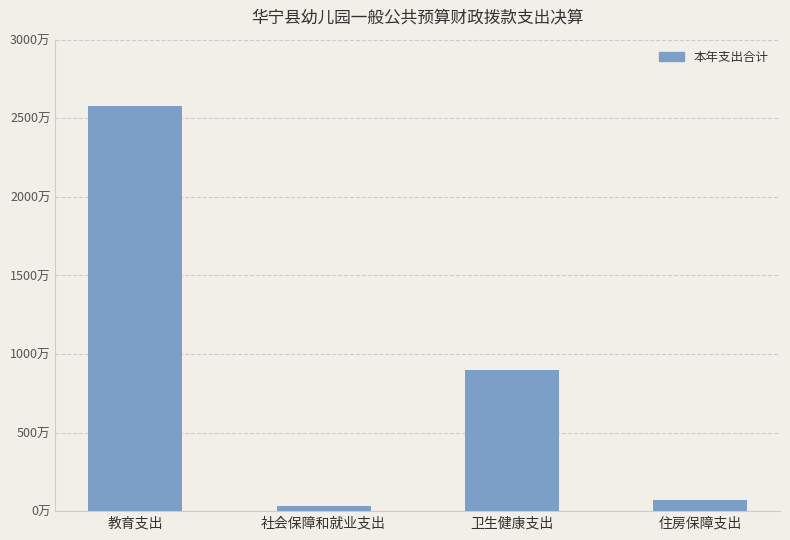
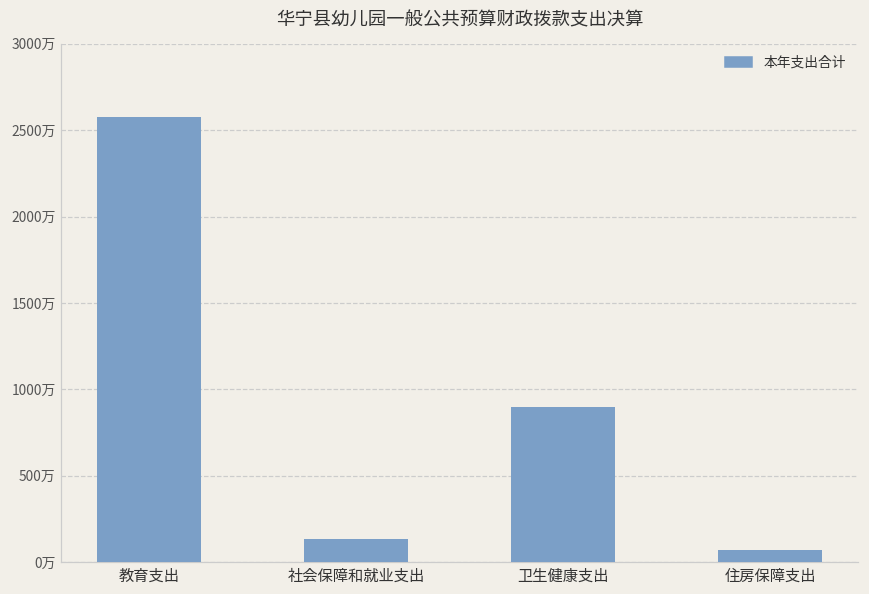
社会保障和就业支出: 30万 -> 130万
